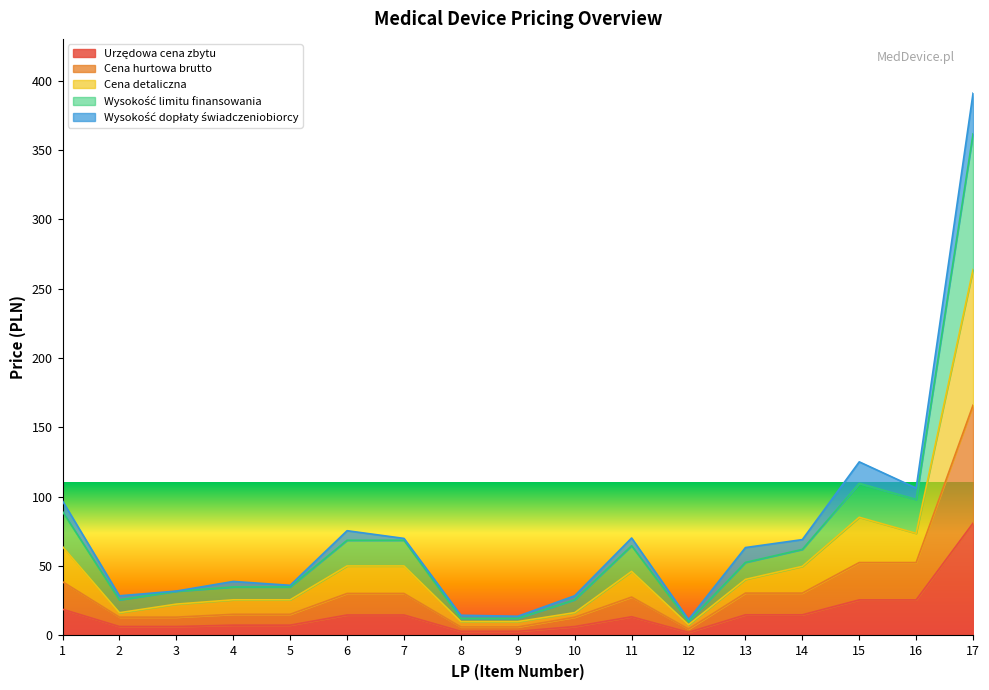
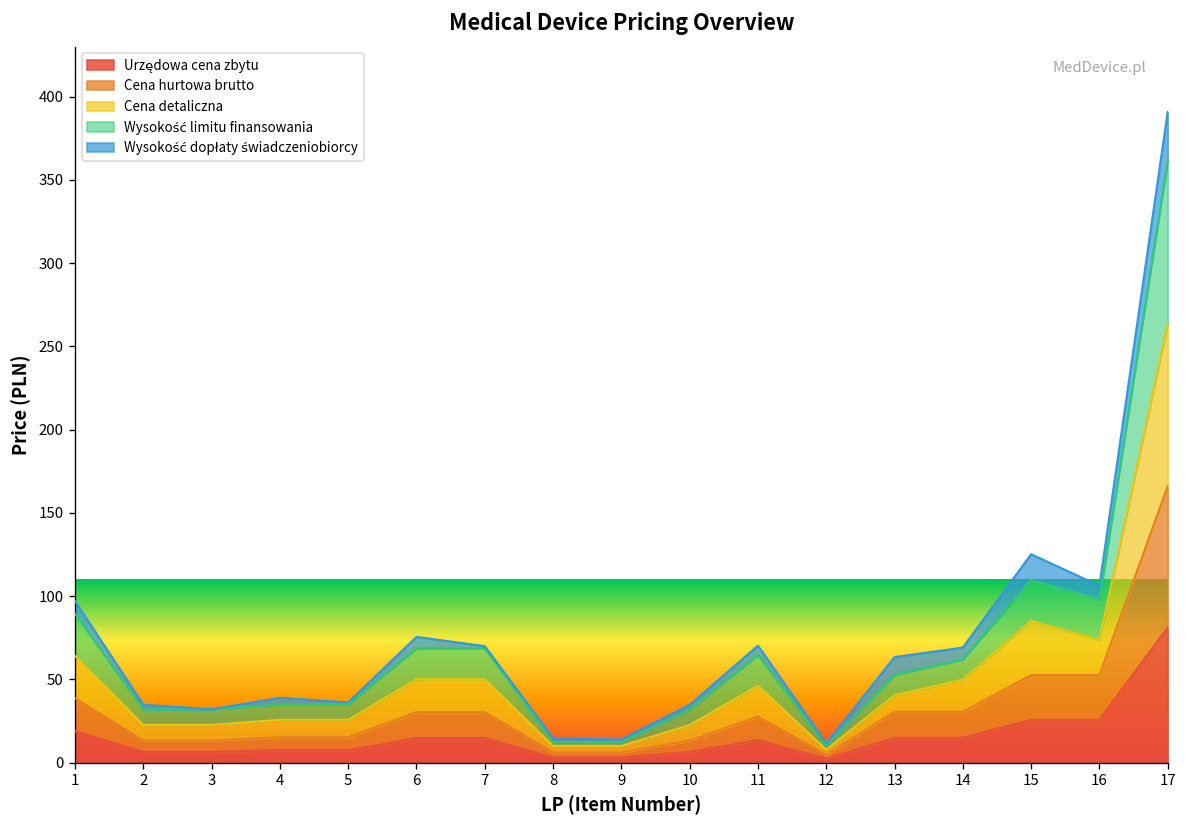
Cena detaliczna, 2: 3 -> 9
Cena detaliczna, 10: 3 -> 9
